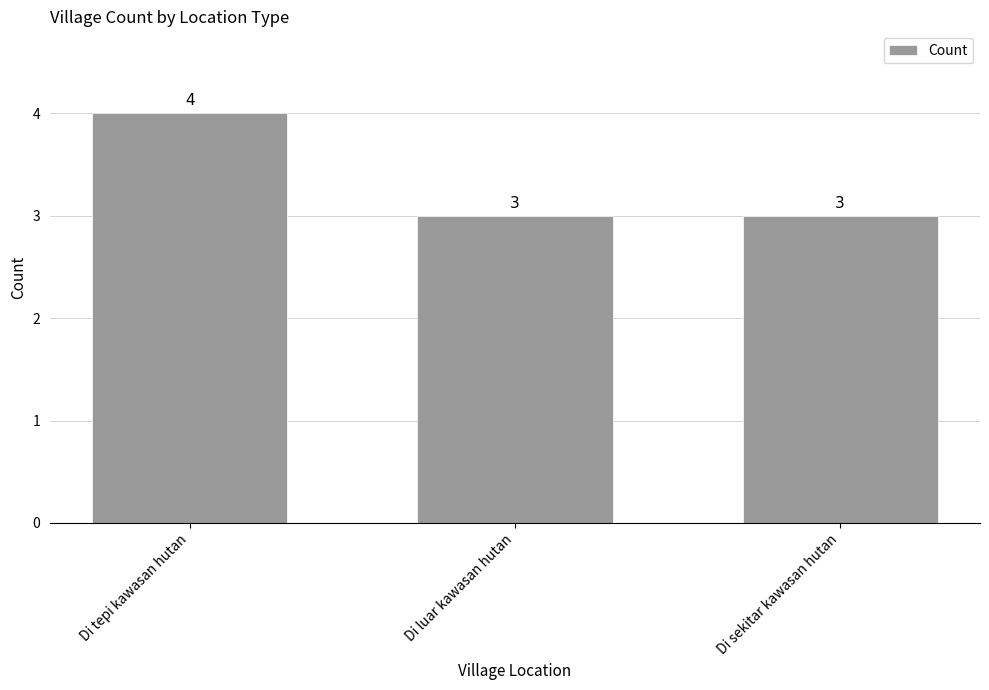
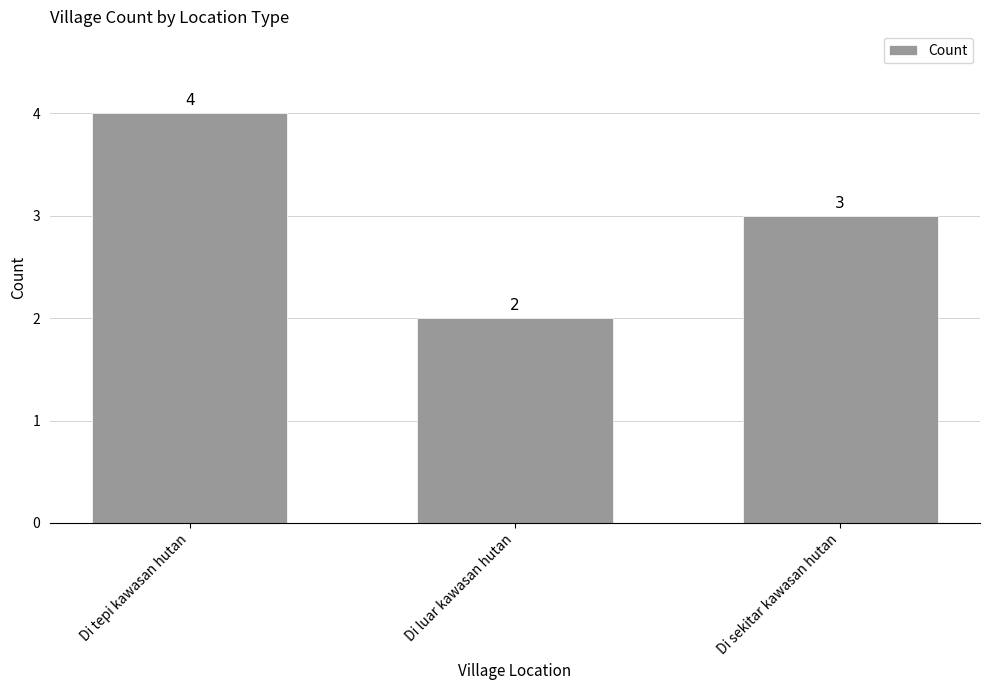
Di luar kawasan hutan: 3 -> 2
